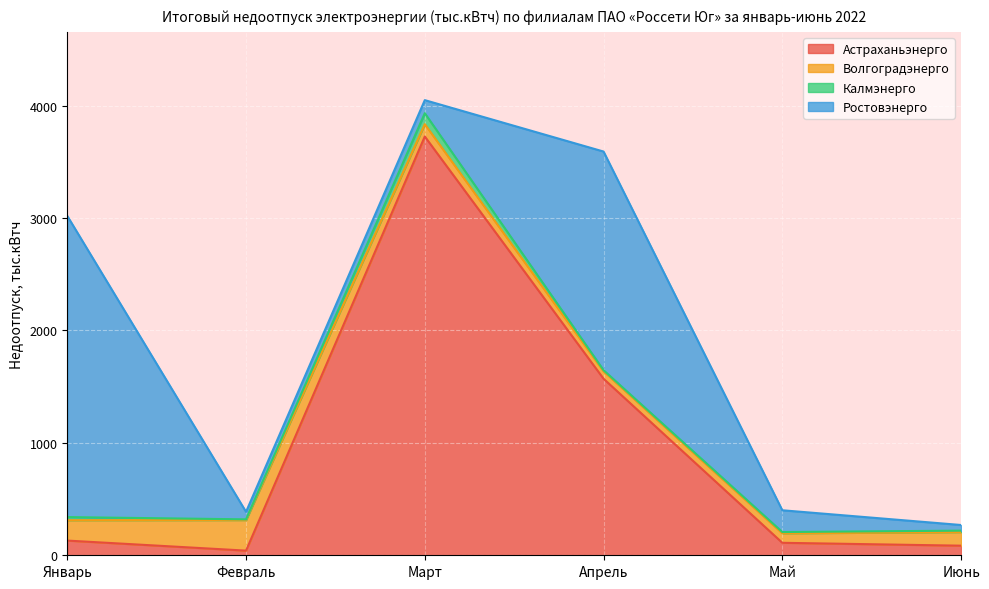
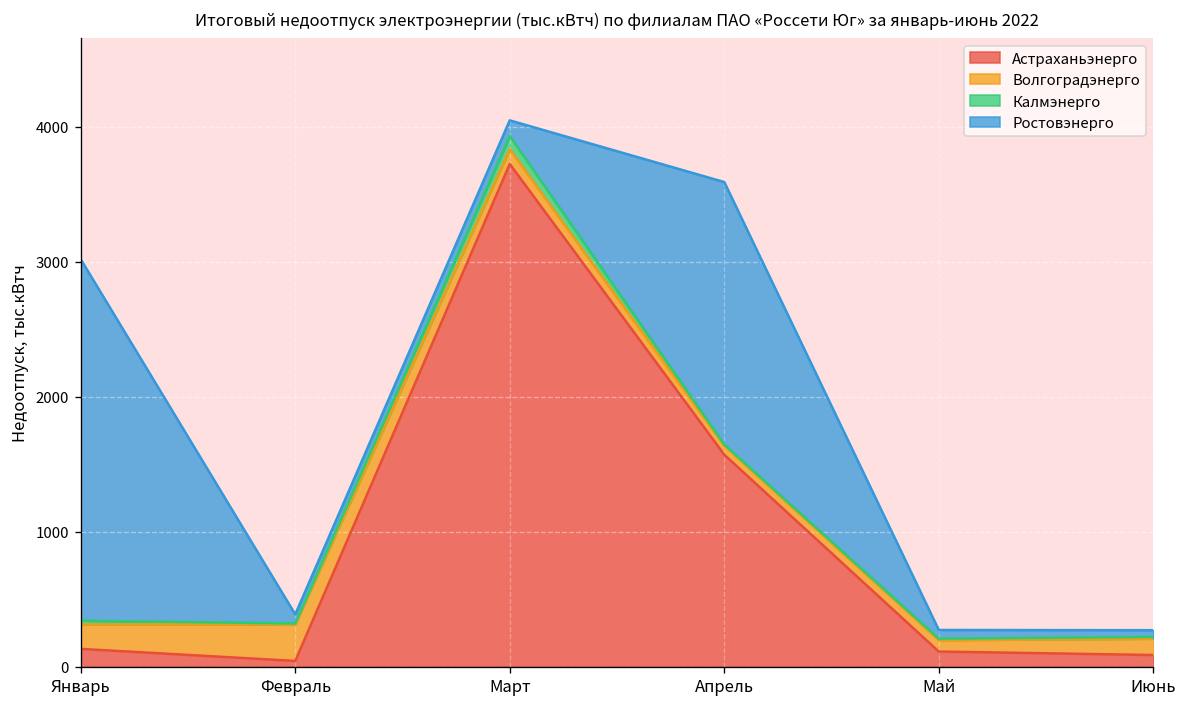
Ростовэнерго, Май: 190 -> 60
